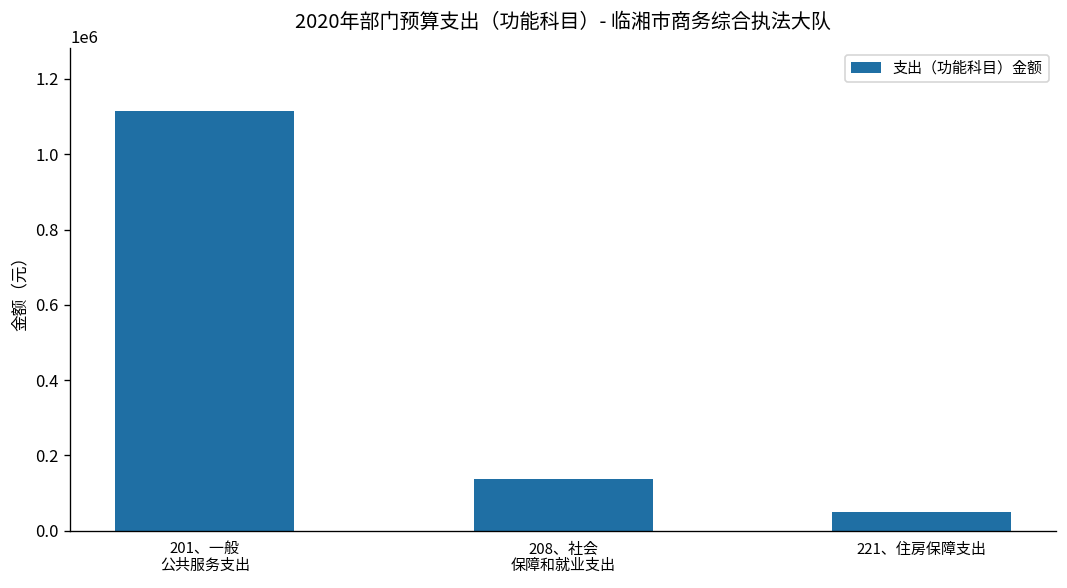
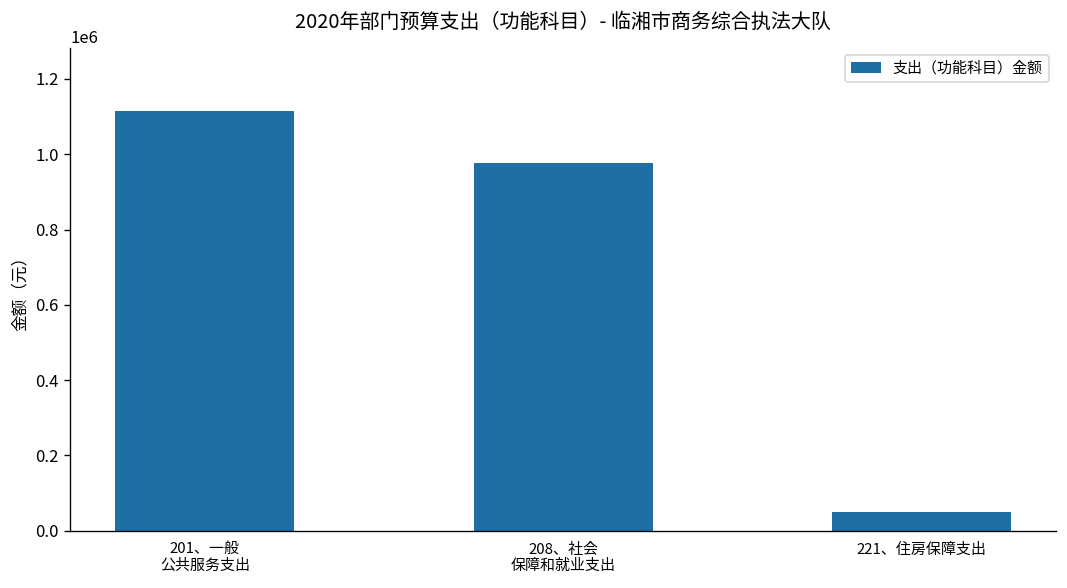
208、社会 保障和就业支出: 140000 -> 980000
